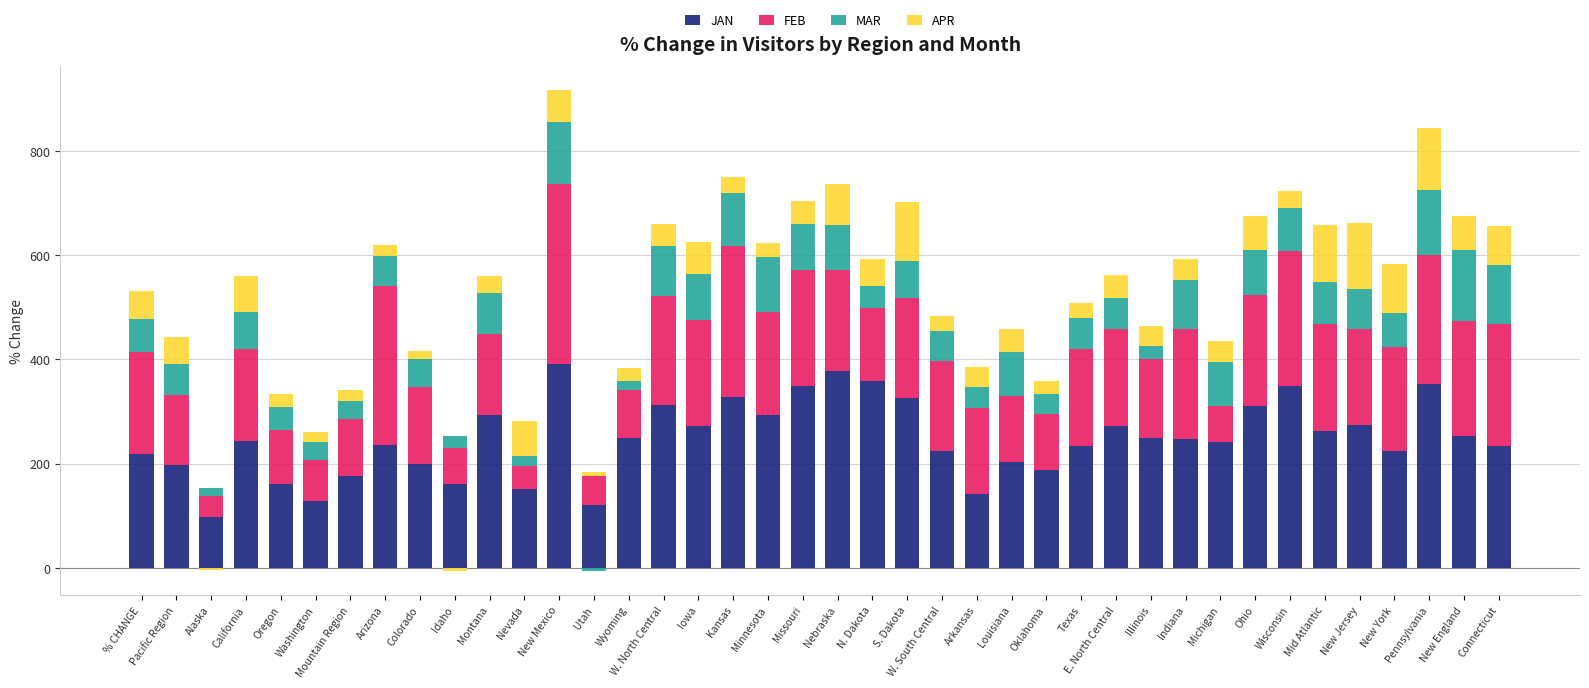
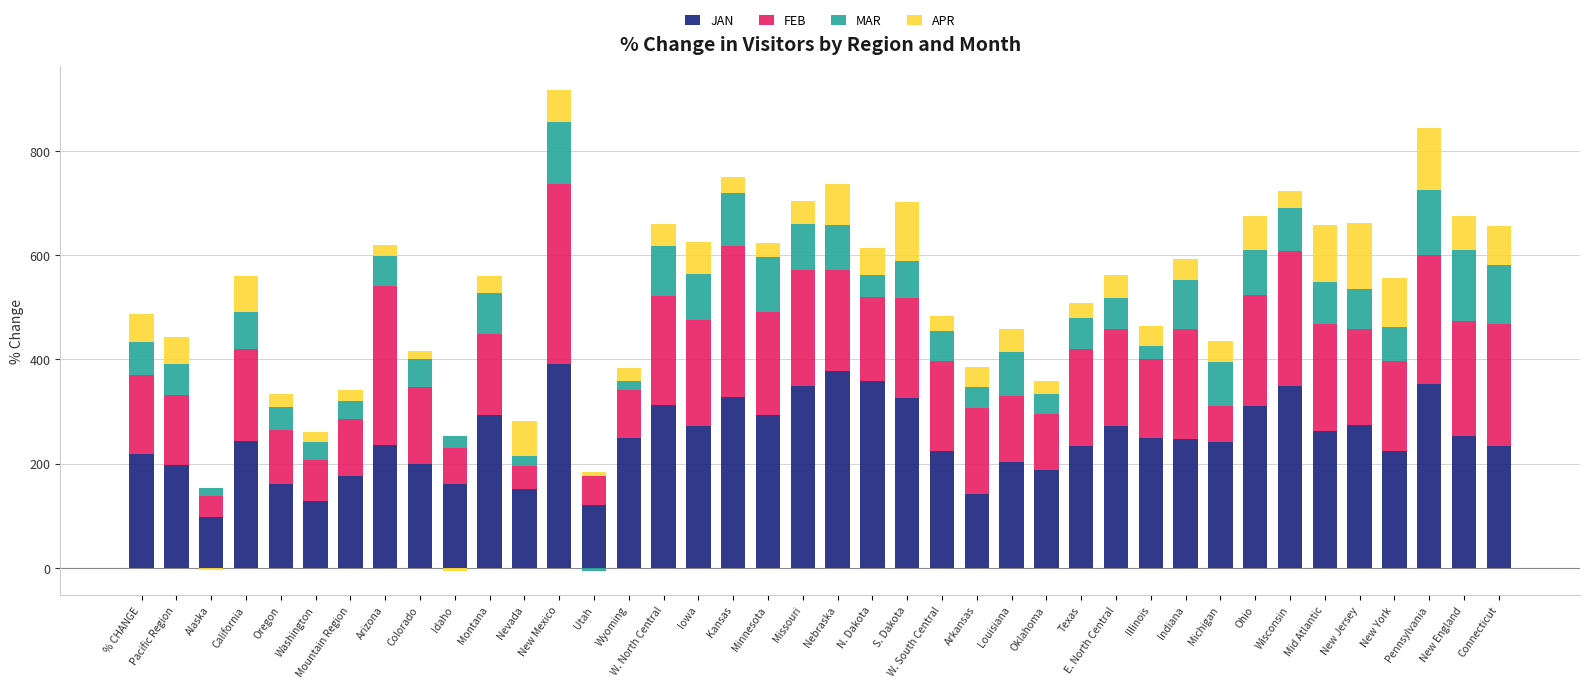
FEB, % CHANGE: 200 -> 150
FEB, N. Dakota: 140 -> 160
FEB, New York: 200 -> 170
